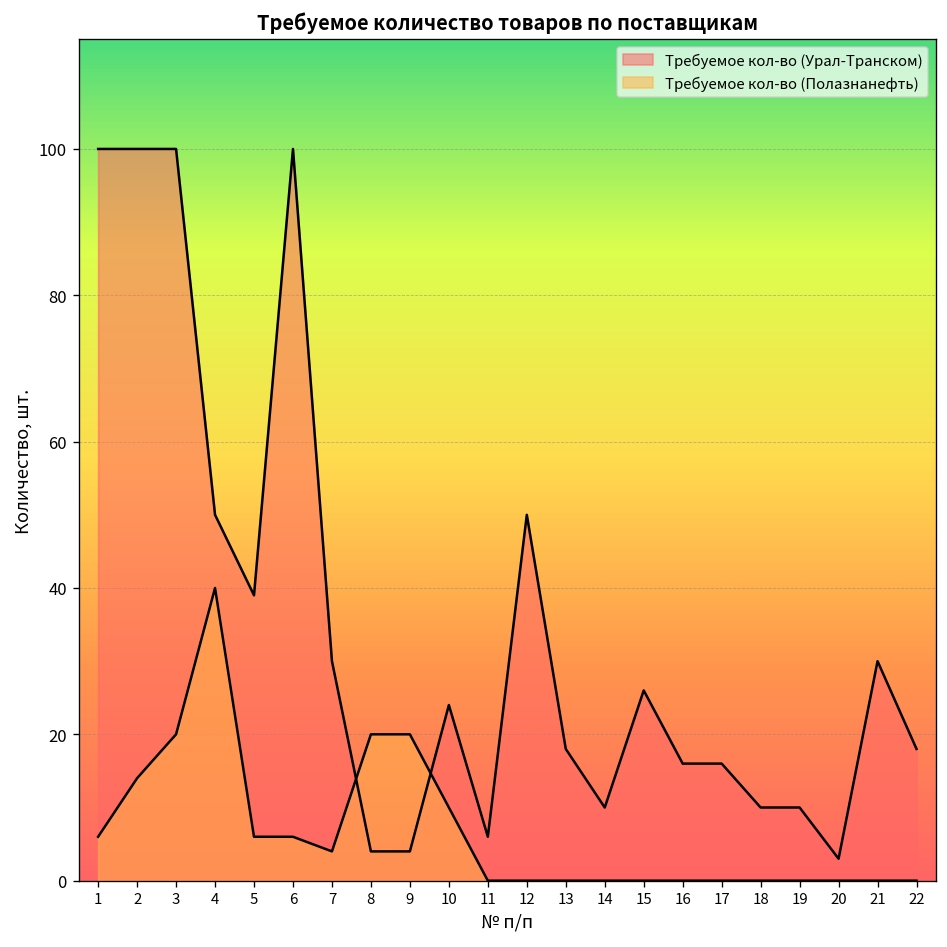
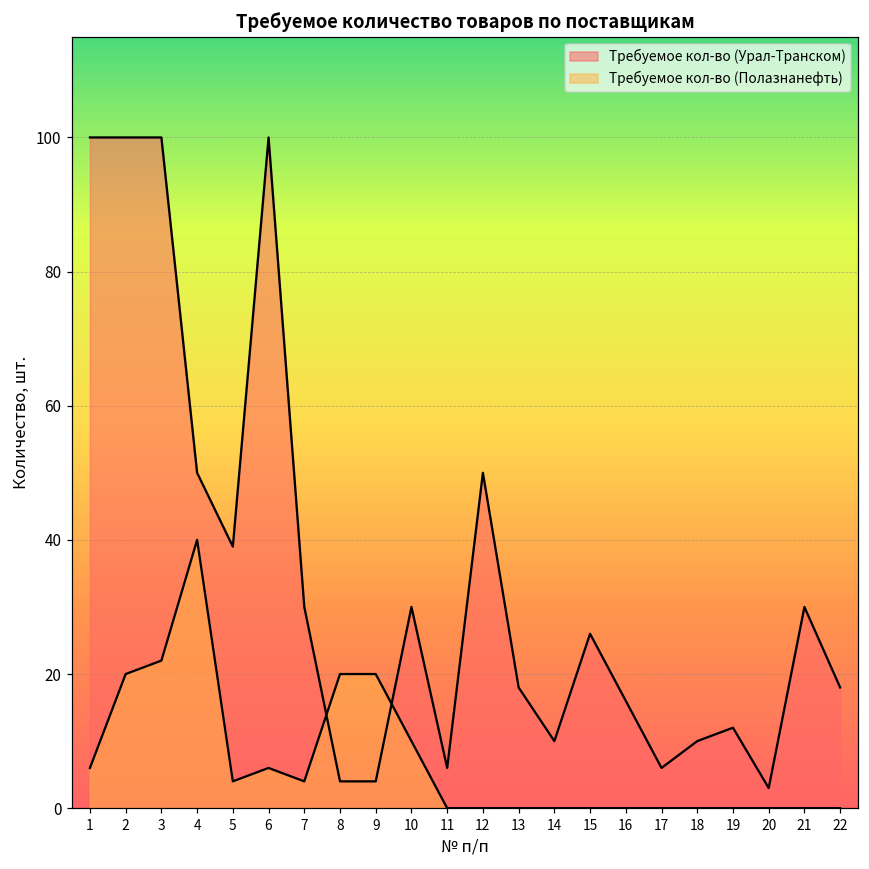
Требуемое кол-во (Полазнанефть), 2: 14 -> 20
Требуемое кол-во (Полазнанефть), 3: 20 -> 22
Требуемое кол-во (Полазнанефть), 5: 6 -> 4
Требуемое кол-во (Урал-Транском), 10: 24 -> 30
Требуемое кол-во (Урал-Транском), 17: 16 -> 6
Требуемое кол-во (Урал-Транском), 19: 10 -> 12
